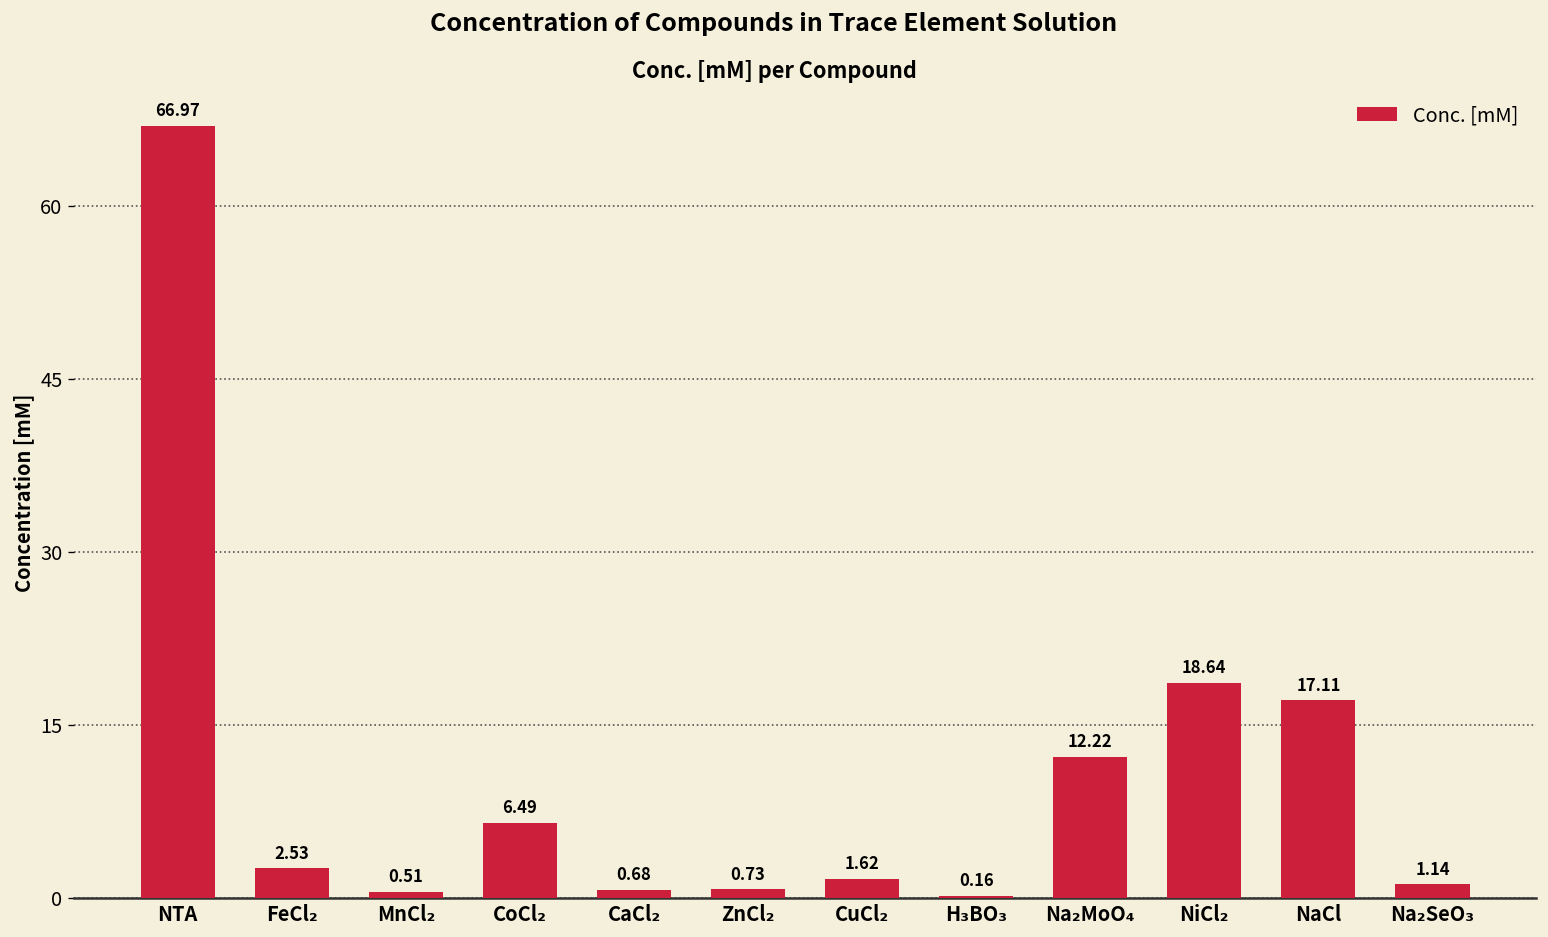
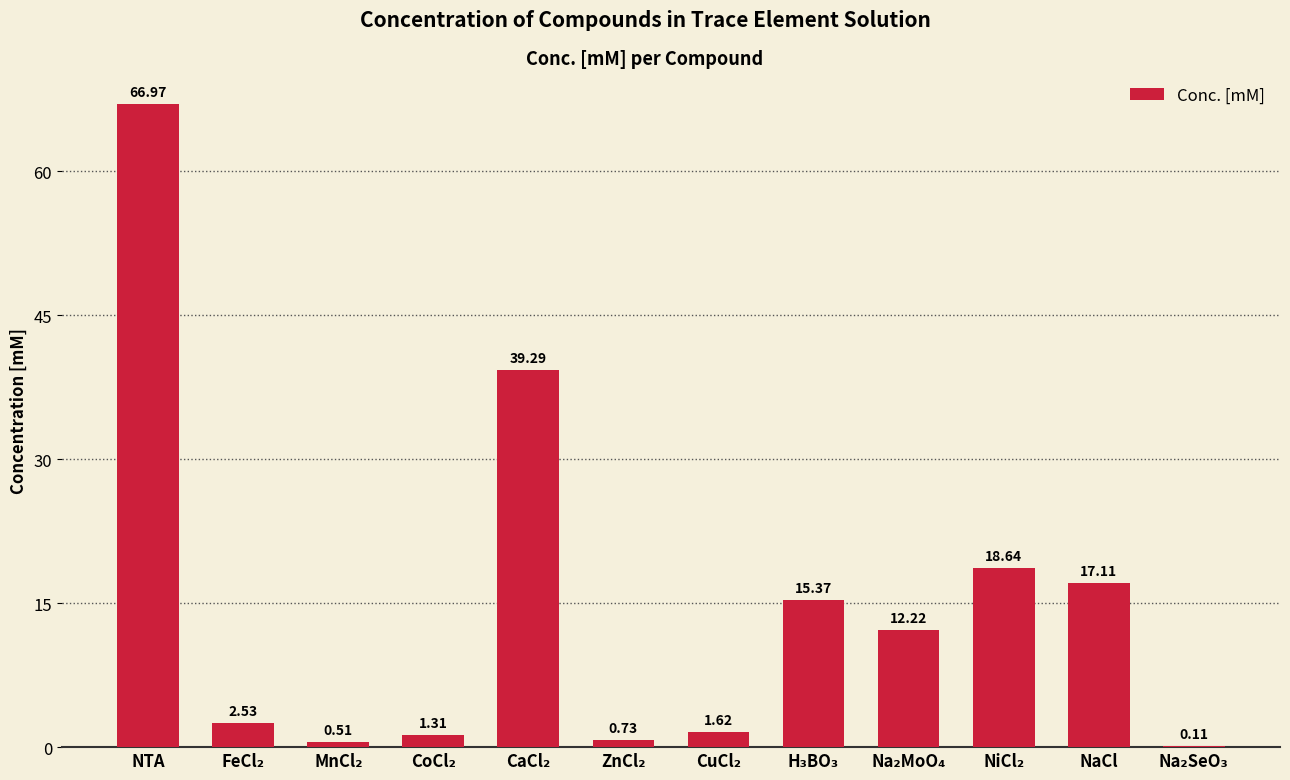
CoCl₂: 6.49 -> 1.31
CaCl₂: 0.68 -> 39.29
H₃BO₃: 0.16 -> 15.37
Na₂SeO₃: 1.14 -> 0.11
